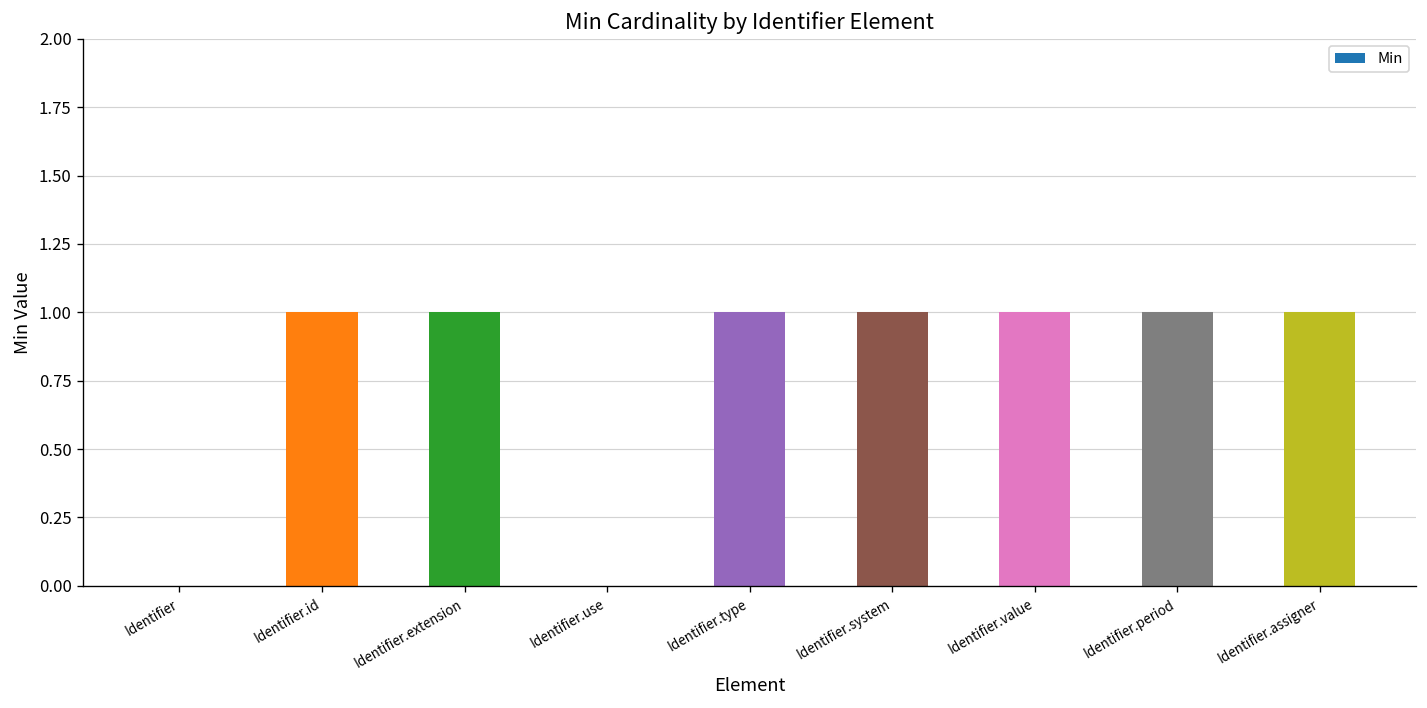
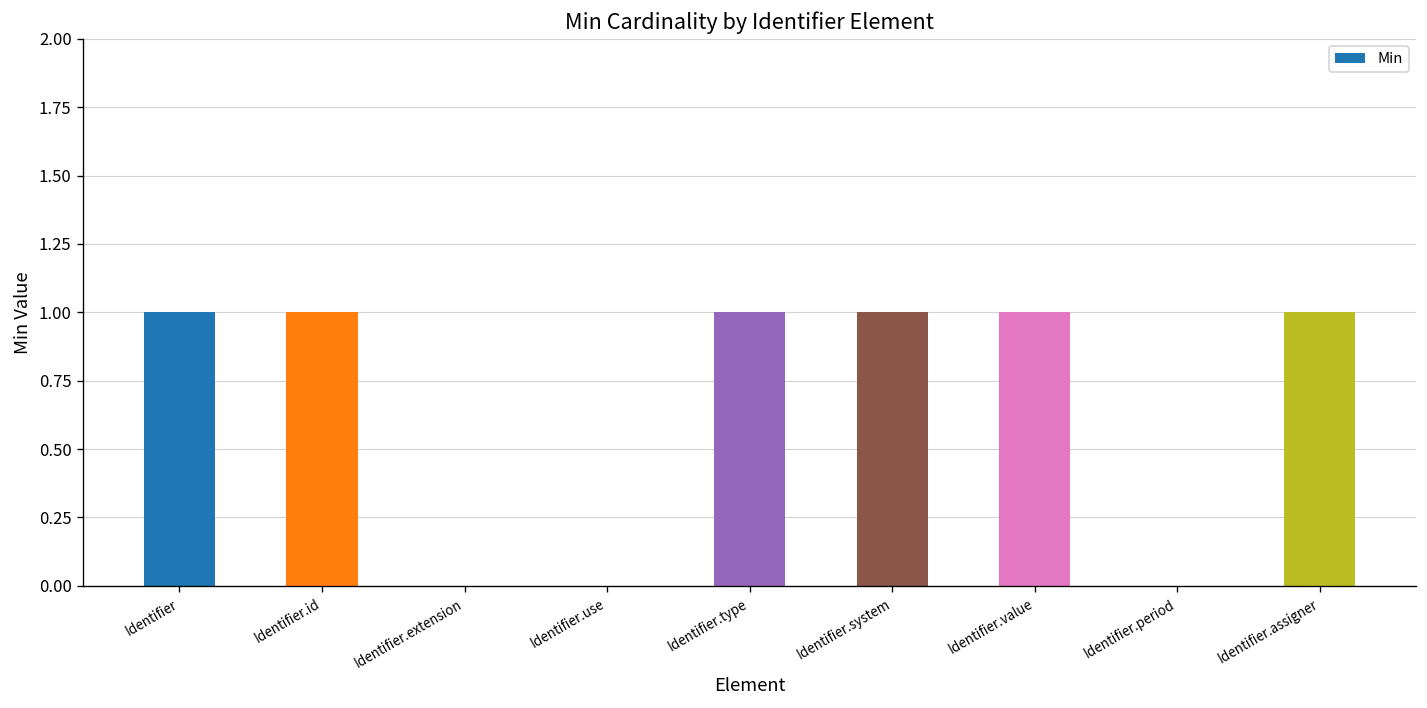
Identifier: 0 -> 1
Identifier.extension: 1 -> 0
Identifier.period: 1 -> 0
